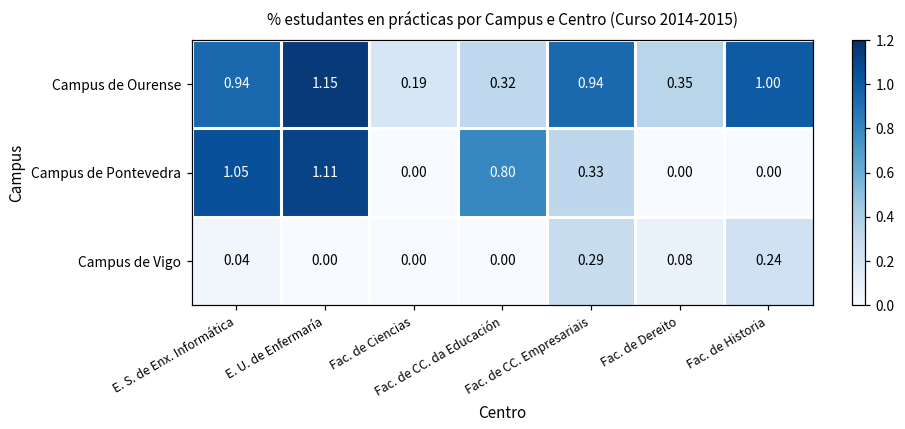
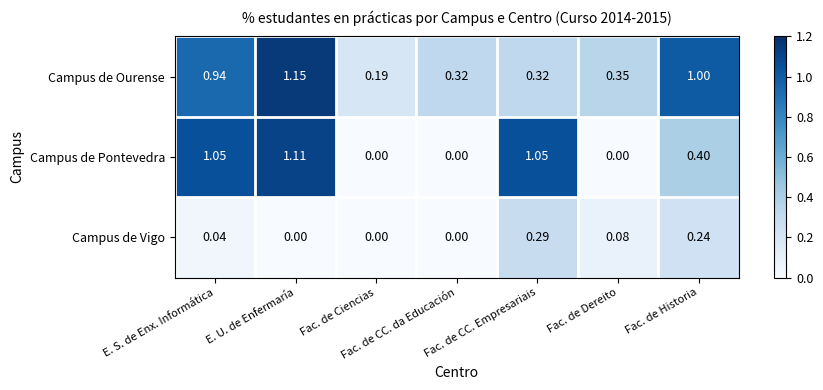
Campus de Ourense, Fac. de CC. Empresariais: 0.94 -> 0.32
Campus de Pontevedra, Fac. de CC. da Educación: 0.80 -> 0.00
Campus de Pontevedra, Fac. de CC. Empresariais: 0.33 -> 1.05
Campus de Pontevedra, Fac. de Historia: 0.00 -> 0.40
